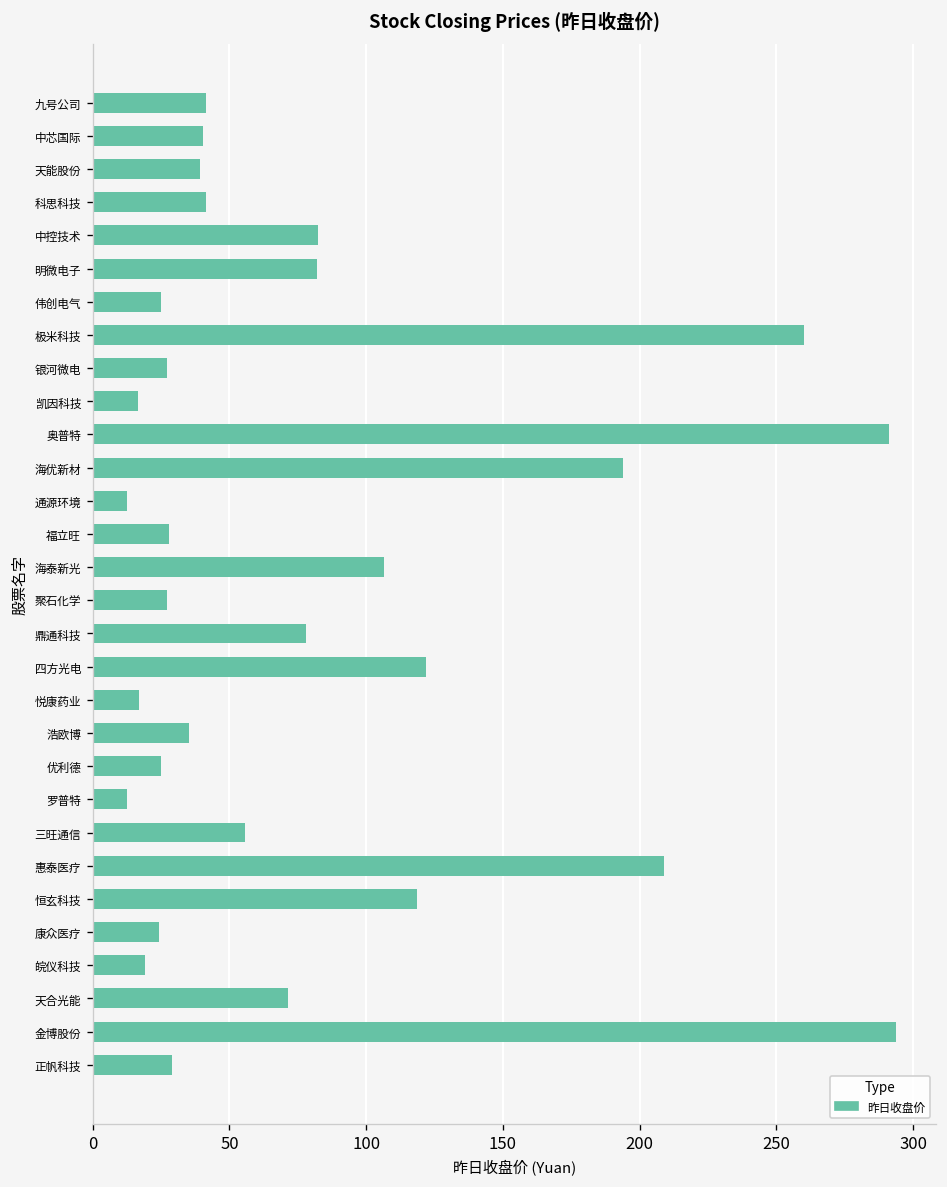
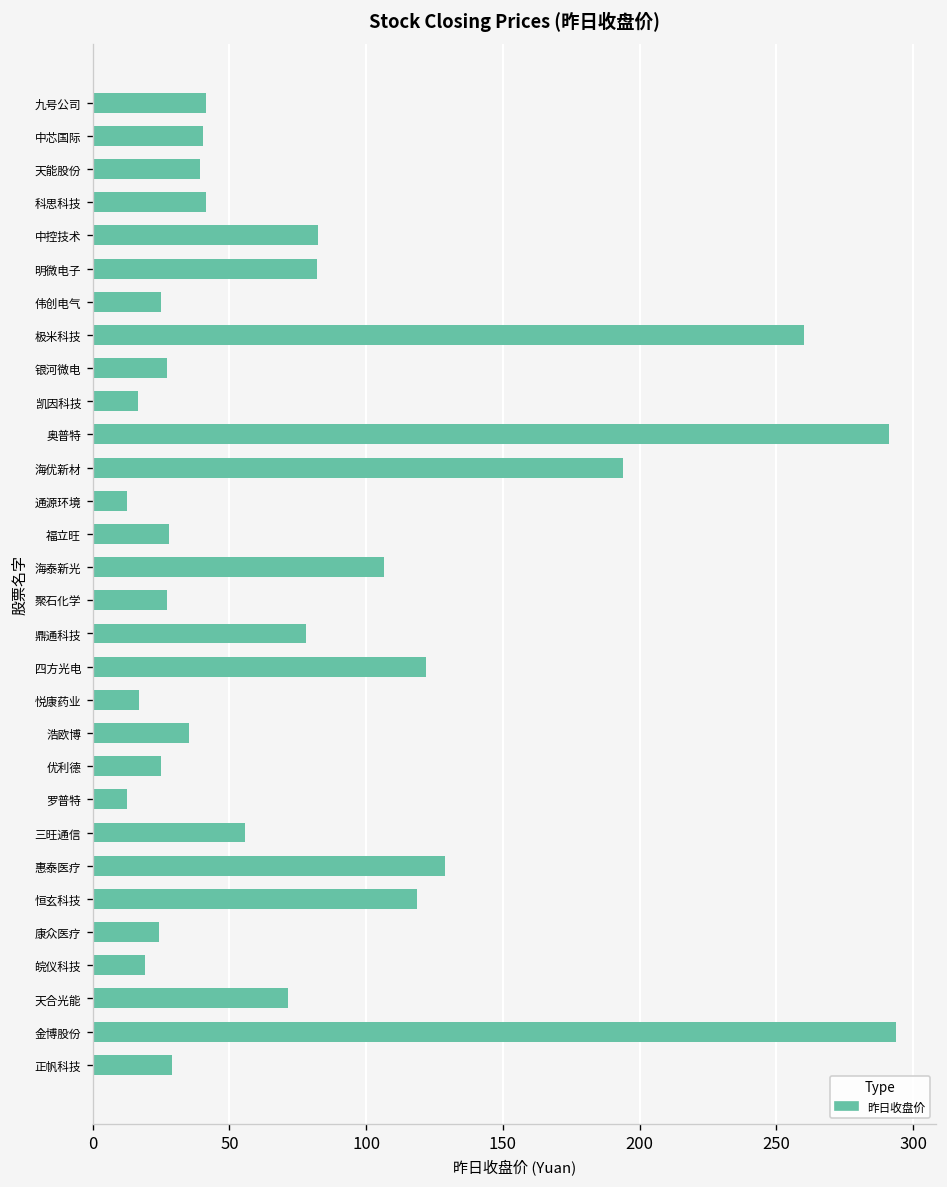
惠泰医疗: 209 -> 129
